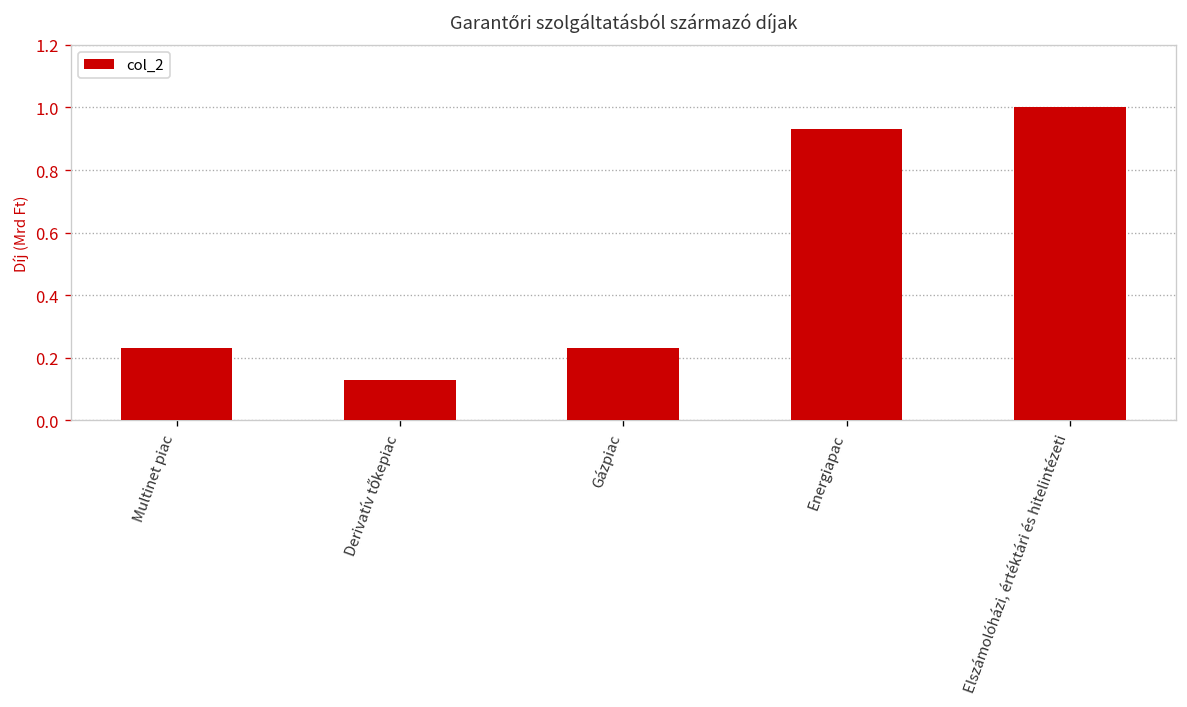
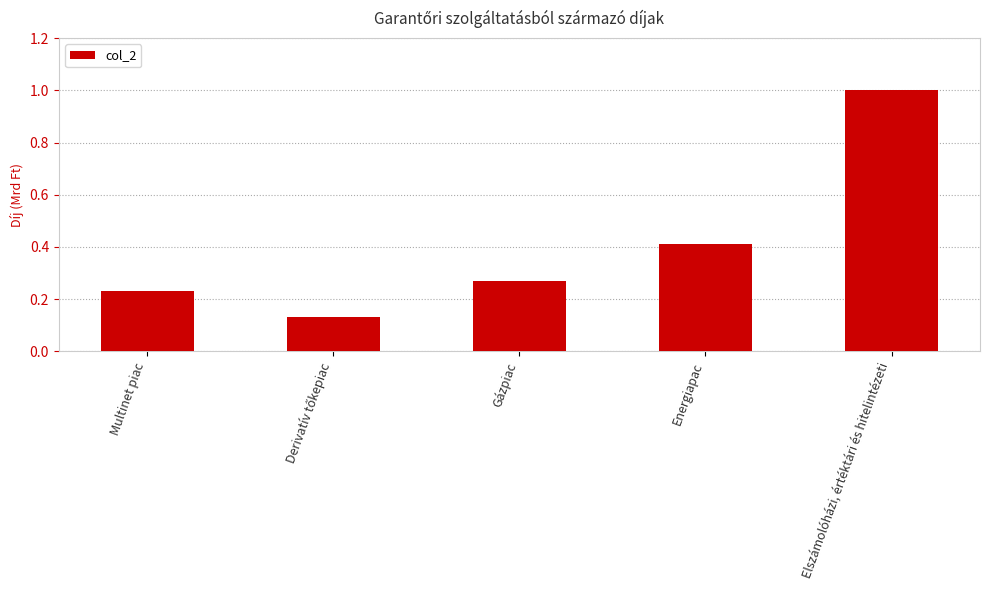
Gázpiac: 0.23 -> 0.27
Energiapac: 0.93 -> 0.41
